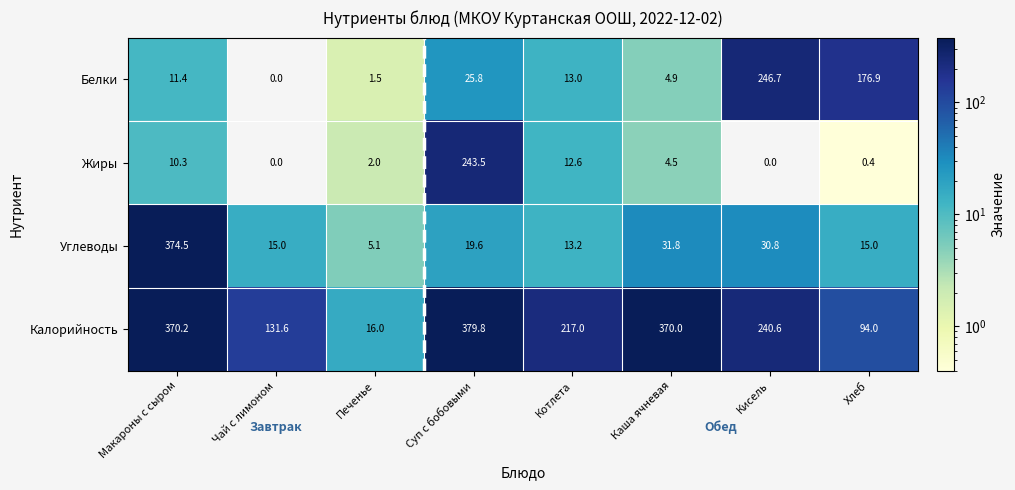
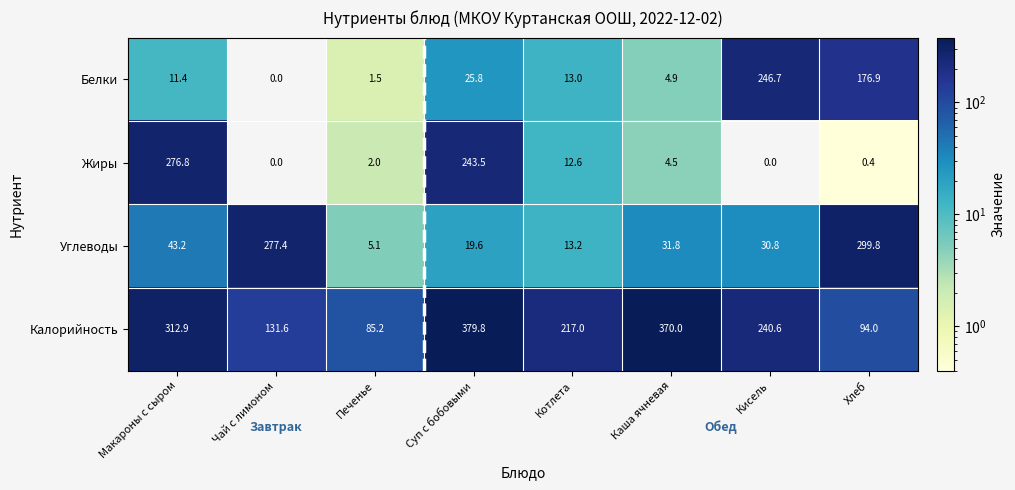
Жиры, Макароны с сыром: 10.3 -> 276.8
Углеводы, Макароны с сыром: 374.5 -> 43.2
Углеводы, Чай с лимоном: 15.0 -> 277.4
Углеводы, Хлеб: 15.0 -> 299.8
Калорийность, Макароны с сыром: 370.2 -> 312.9
Калорийность, Печенье: 16.0 -> 85.2
